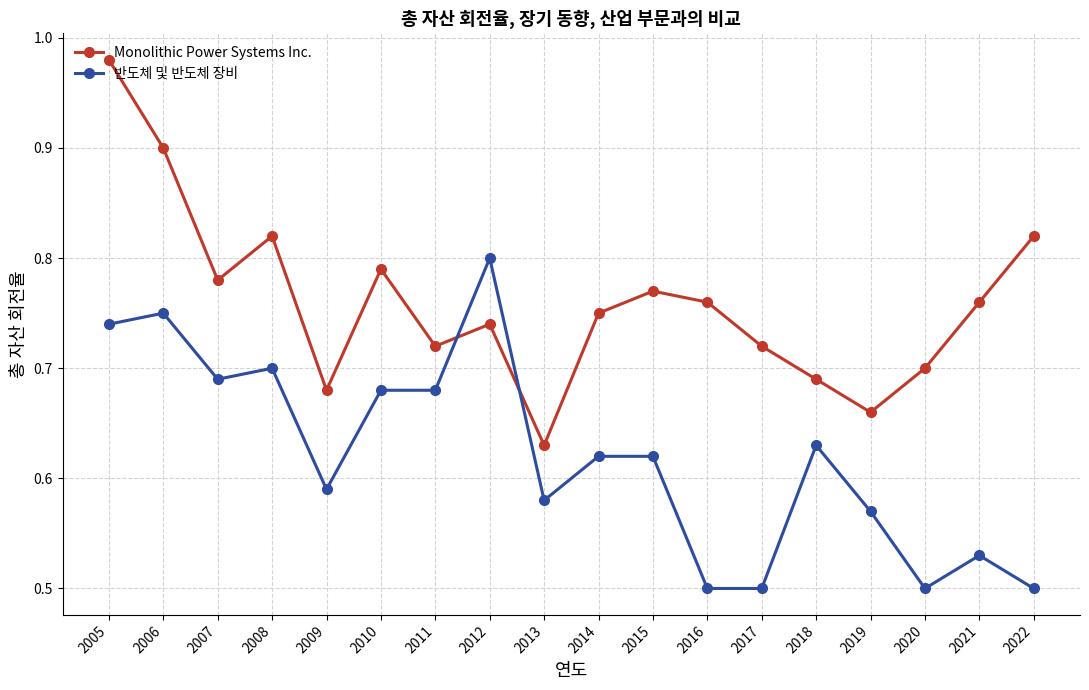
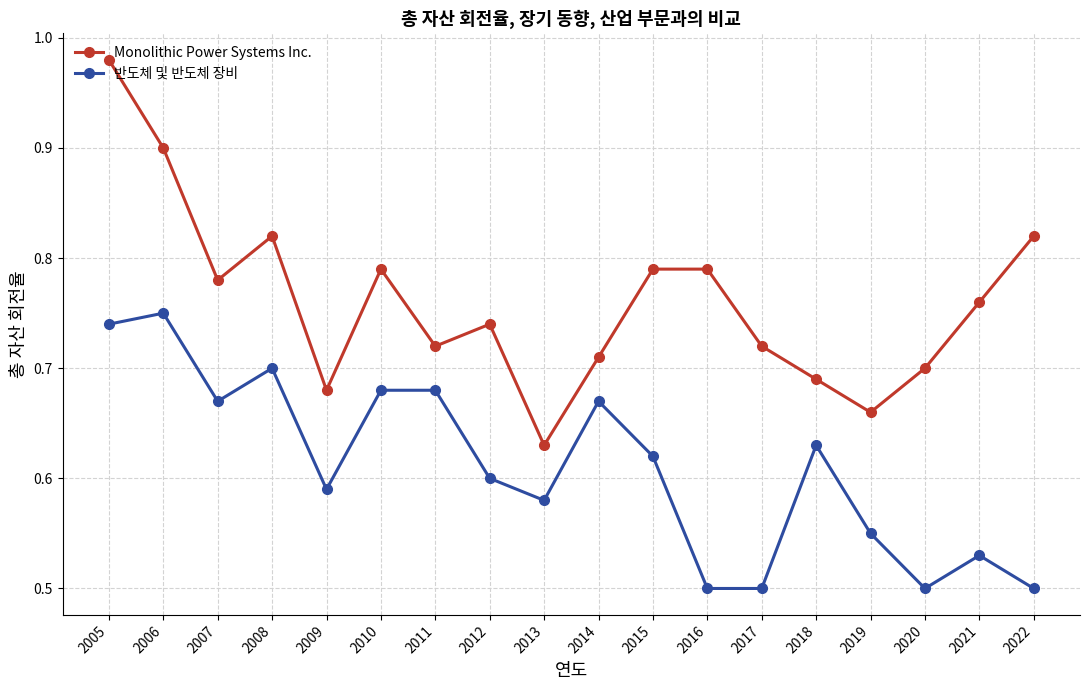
반도체 및 반도체 장비, 2007: 0.69 -> 0.67
반도체 및 반도체 장비, 2012: 0.8 -> 0.6
Monolithic Power Systems Inc., 2014: 0.75 -> 0.71
반도체 및 반도체 장비, 2014: 0.62 -> 0.67
Monolithic Power Systems Inc., 2015: 0.77 -> 0.79
Monolithic Power Systems Inc., 2016: 0.76 -> 0.79
반도체 및 반도체 장비, 2019: 0.57 -> 0.55
